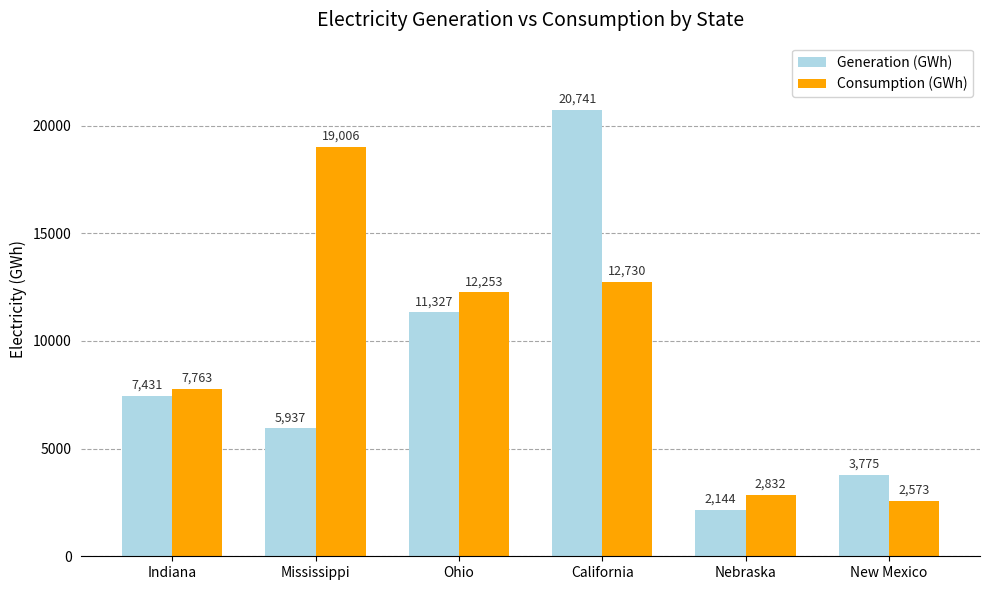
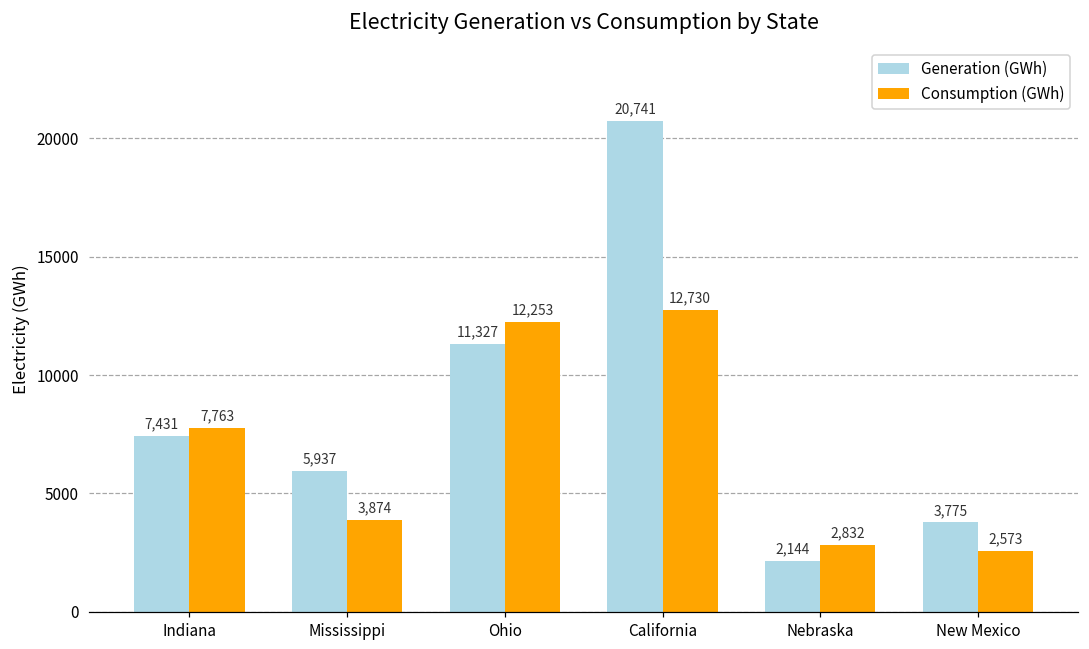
Consumption (GWh), Mississippi: 19,006 -> 3,874
